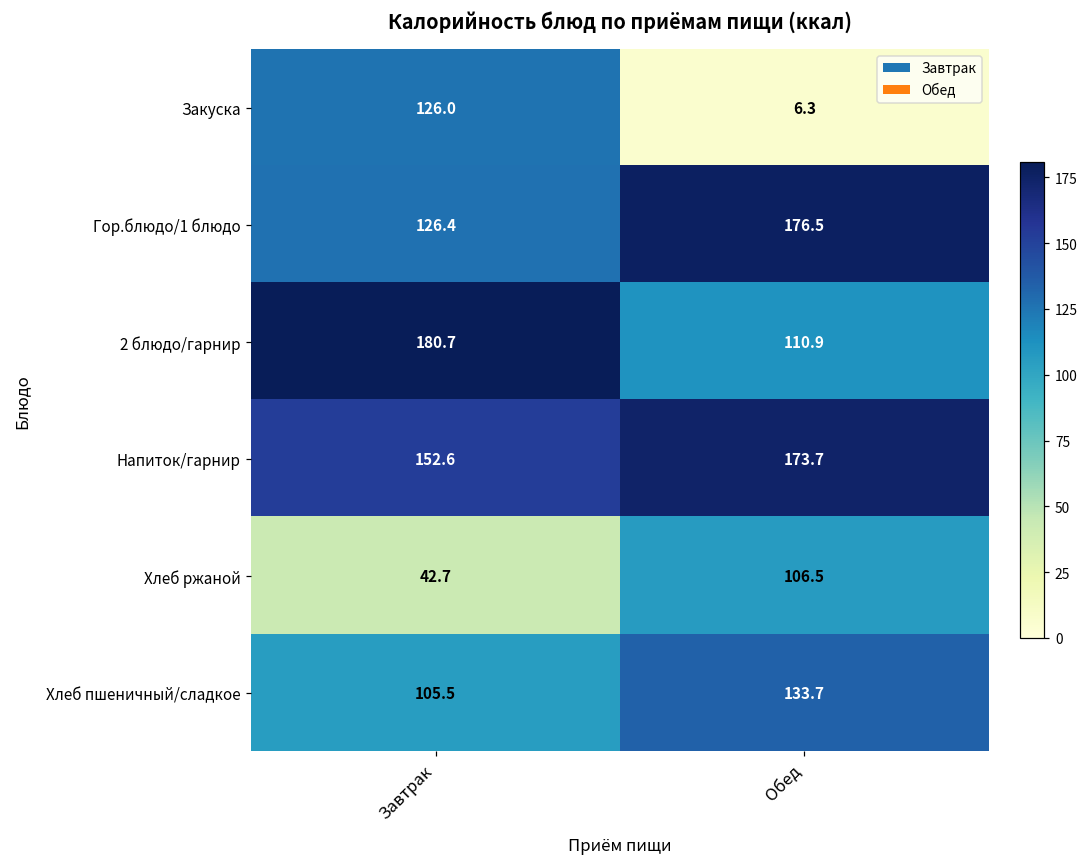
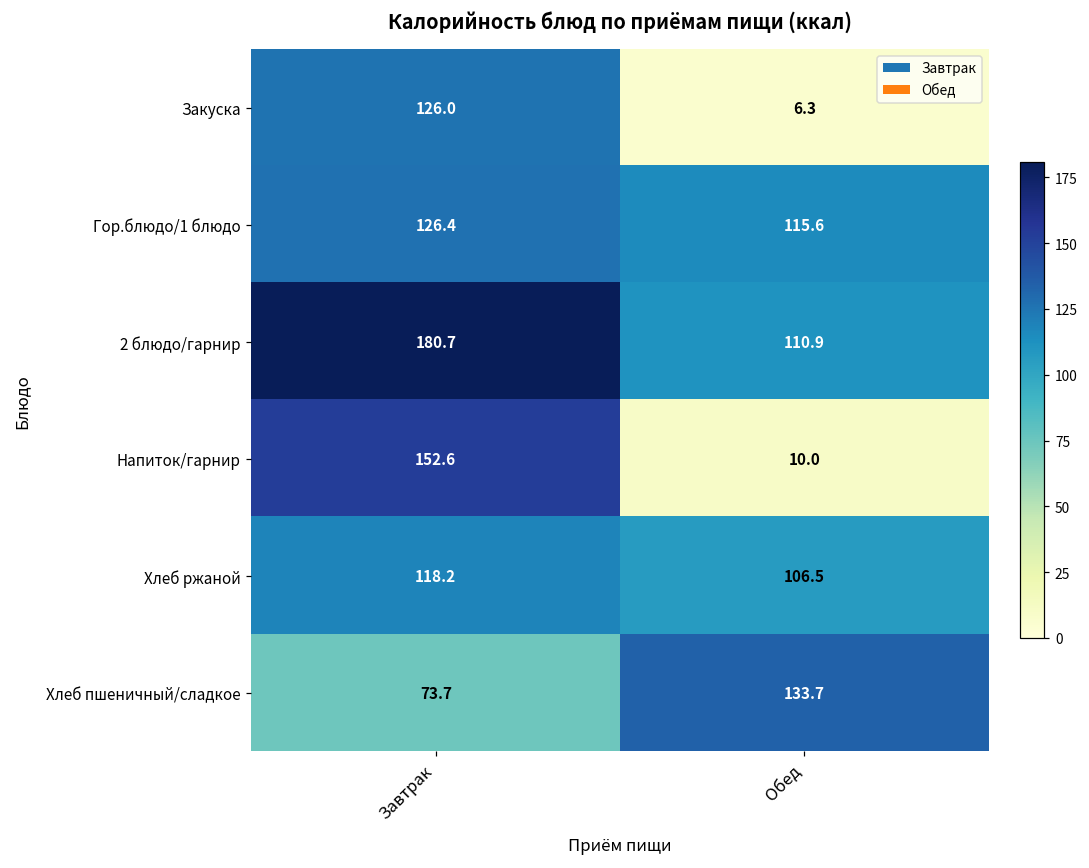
Гор.блюдо/1 блюдо, Обед: 176.5 -> 115.6
Напиток/гарнир, Обед: 173.7 -> 10.0
Хлеб ржаной, Завтрак: 42.7 -> 118.2
Хлеб пшеничный/сладкое, Завтрак: 105.5 -> 73.7
